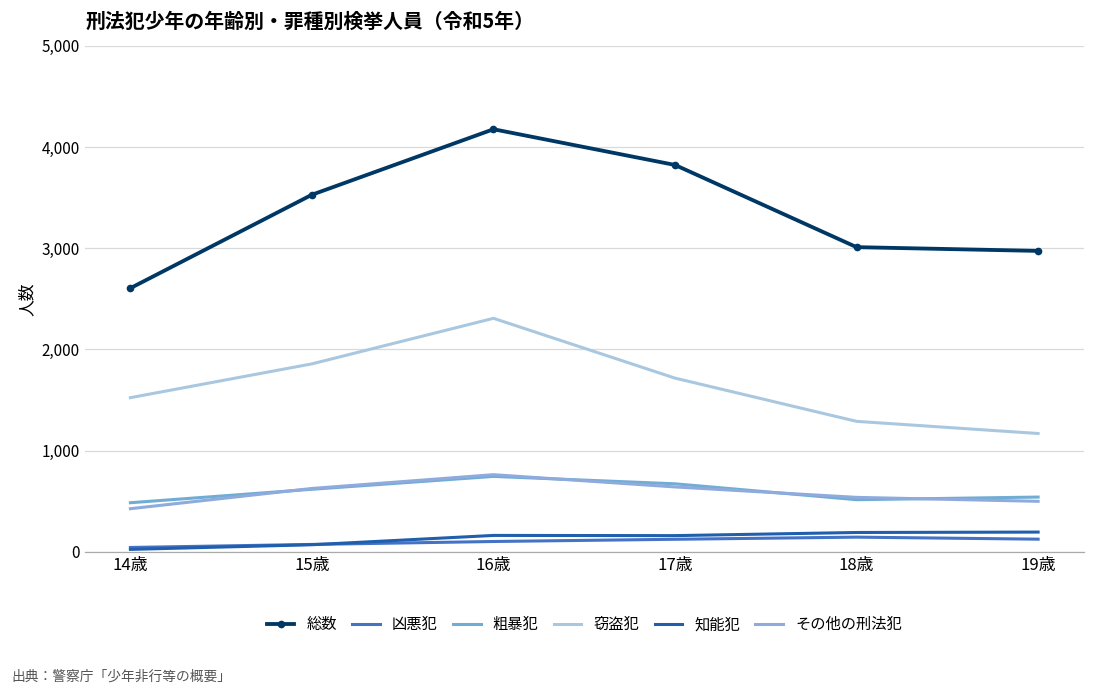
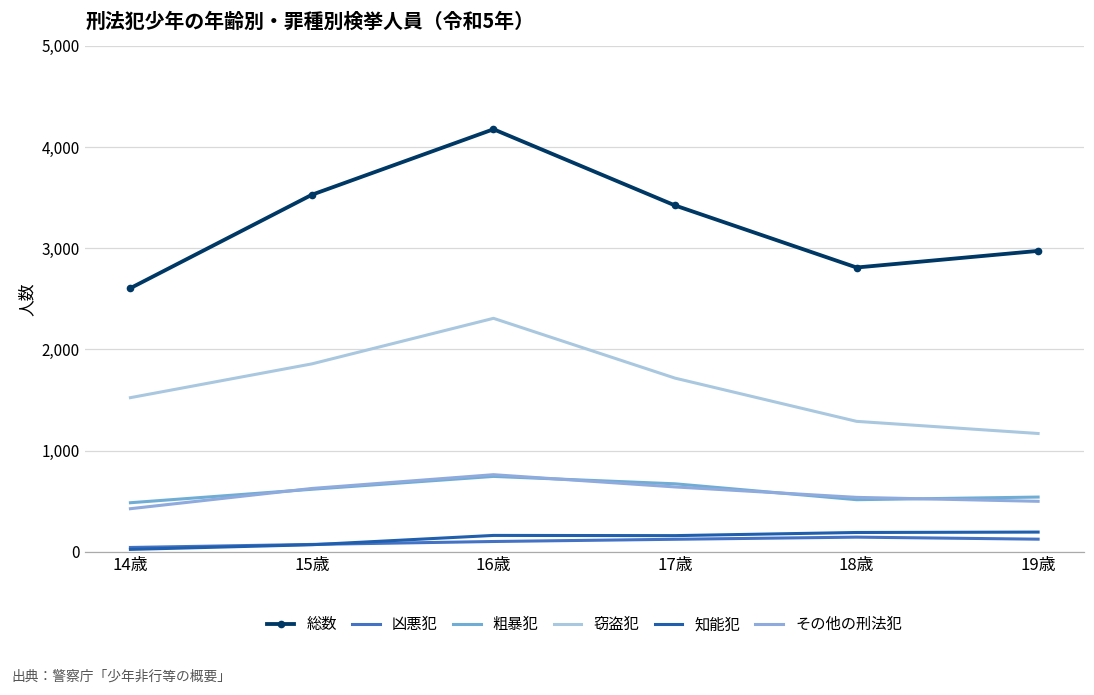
総数, 17歳: 3,800 -> 3,400
総数, 18歳: 3,000 -> 2,800
